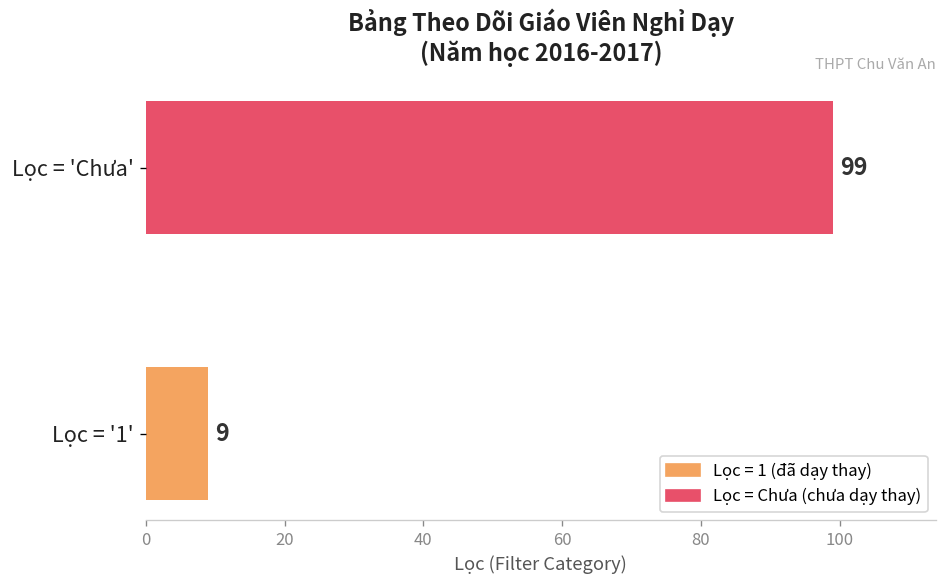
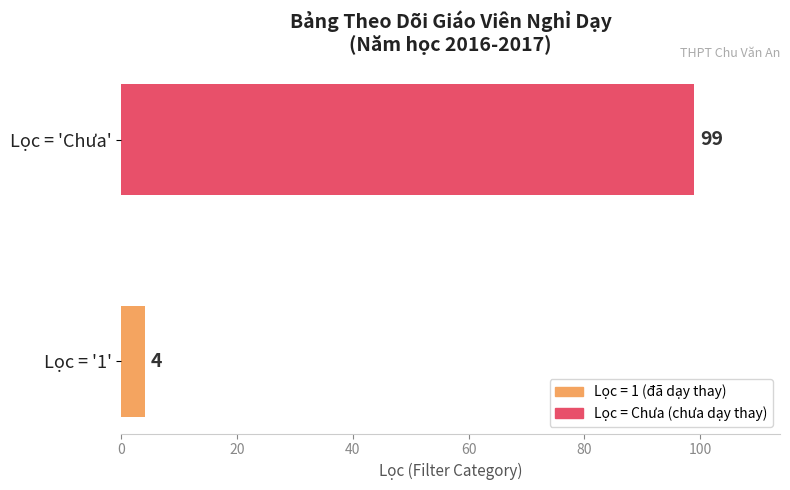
Lọc = '1': 9 -> 4
